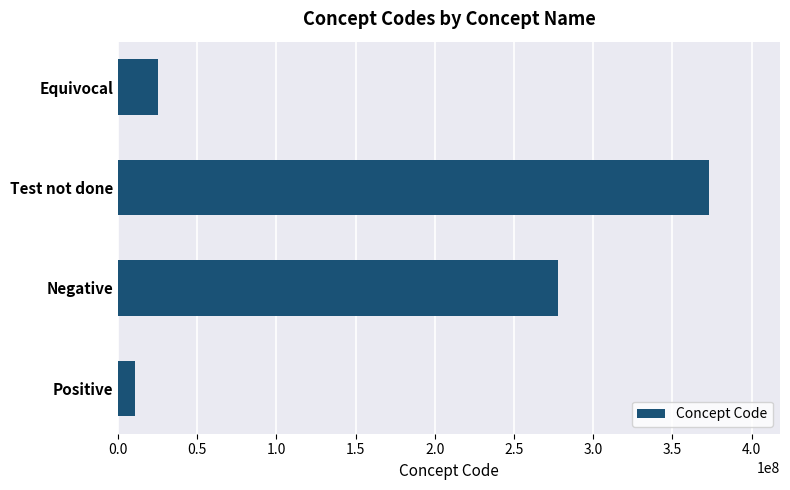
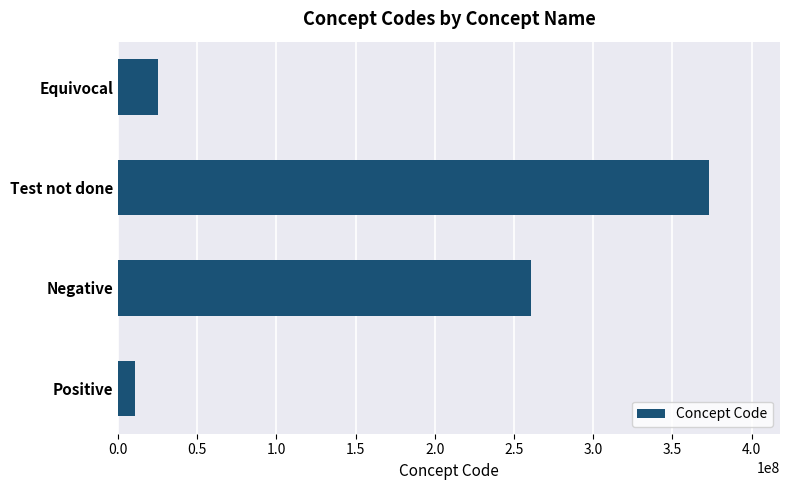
Negative: 277000000 -> 260000000
